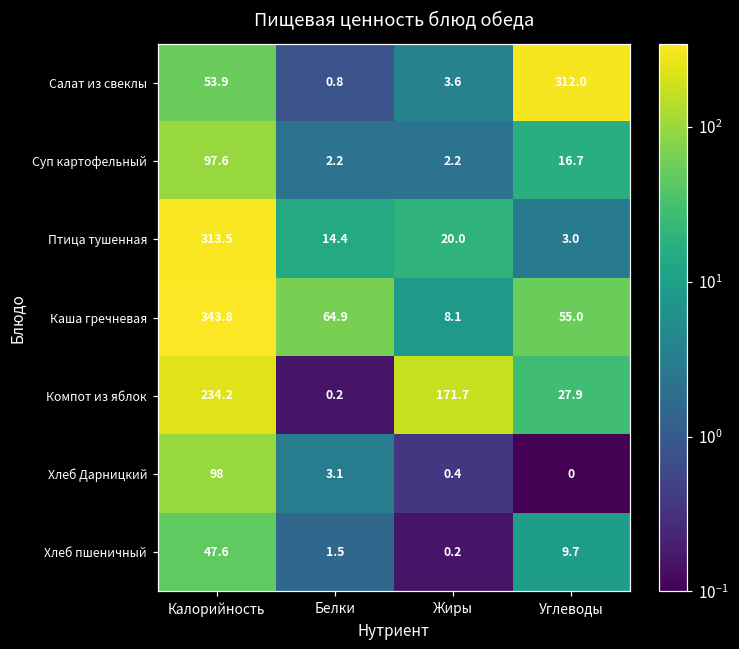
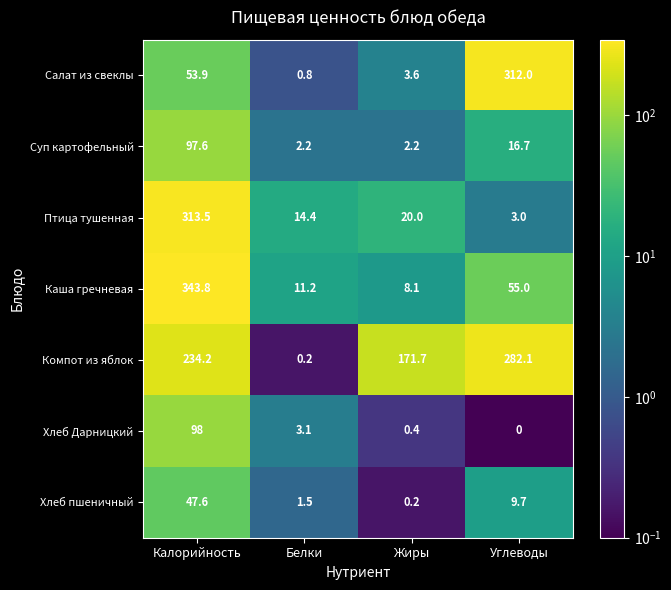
Каша гречневая, Белки: 64.9 -> 11.2
Компот из яблок, Углеводы: 27.9 -> 282.1
